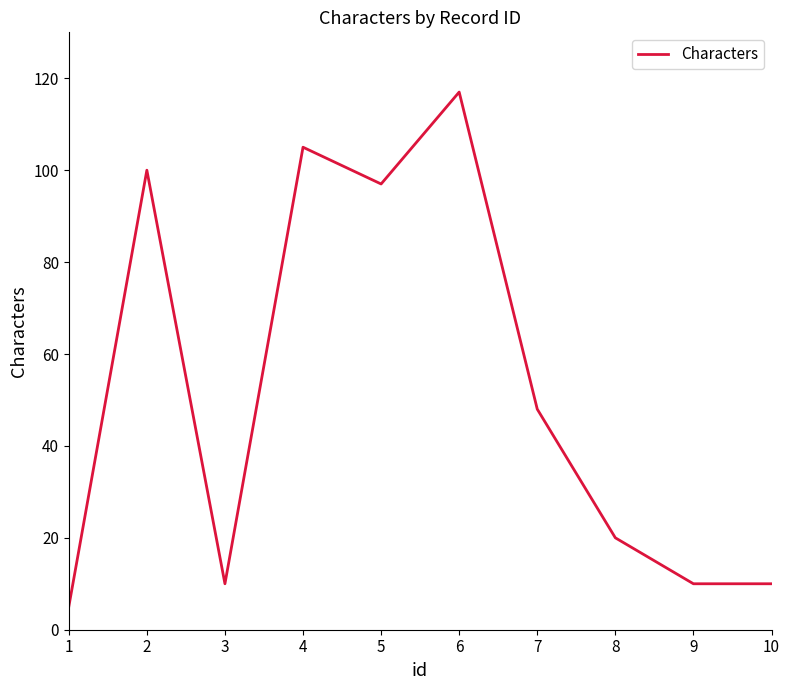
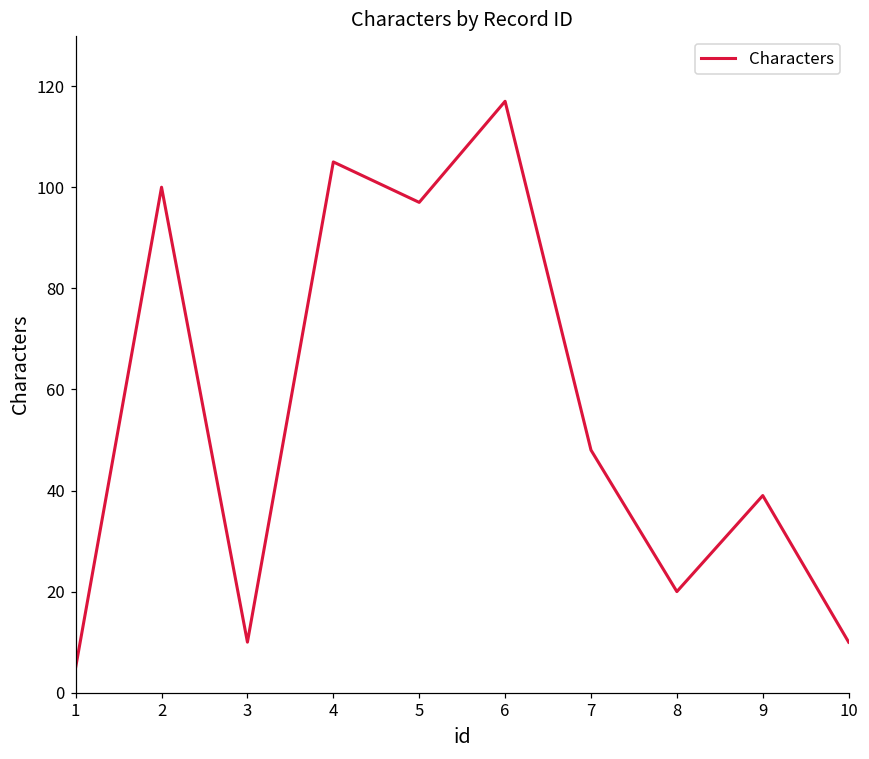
9: 10 -> 39
